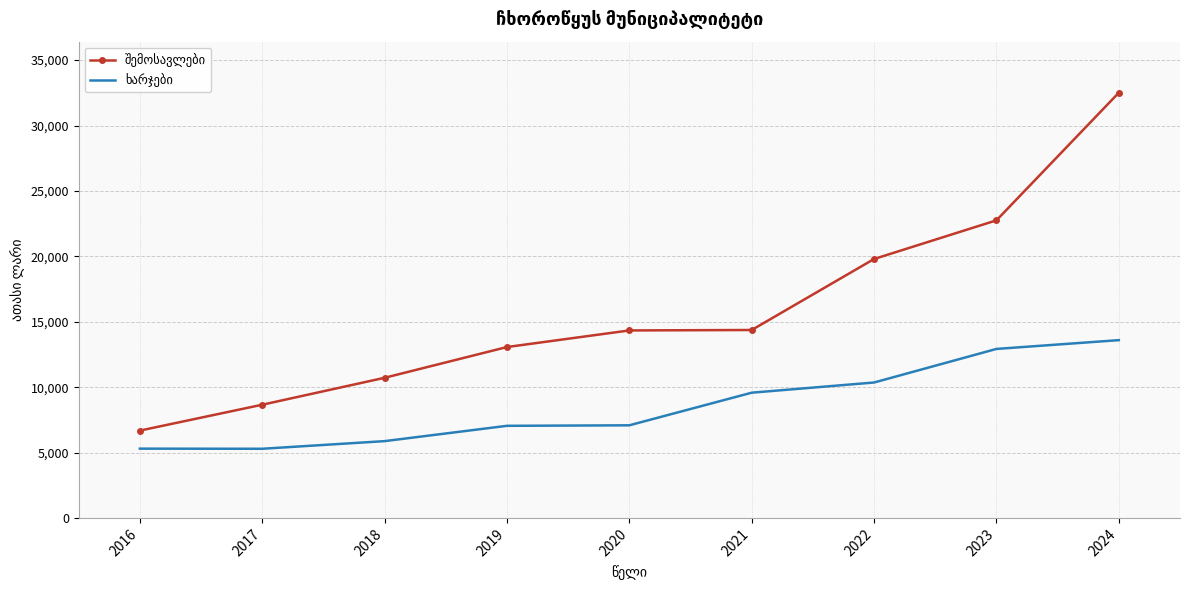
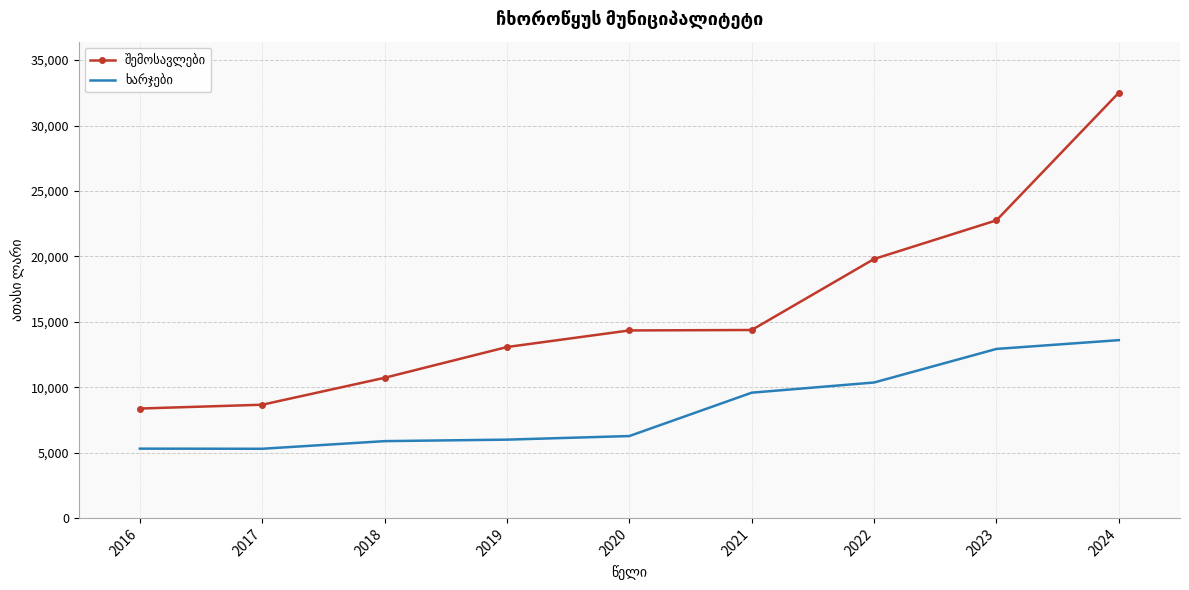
შემოსავლები, 2016: 6,700 -> 8,400
ხარჯები, 2019: 7,000 -> 6,000
ხარჯები, 2020: 7,100 -> 6,300
